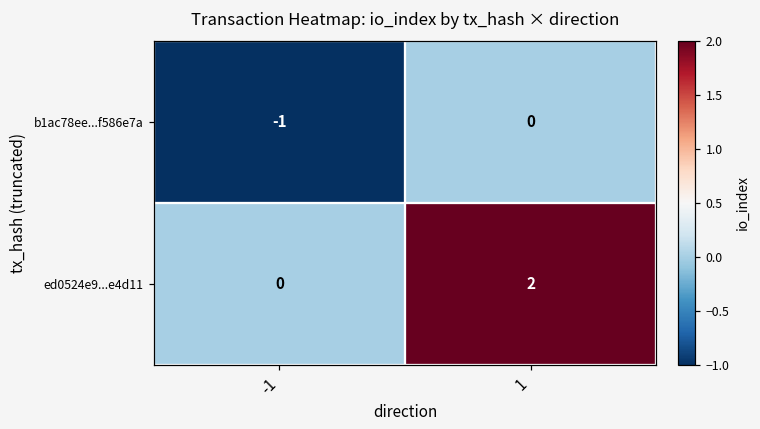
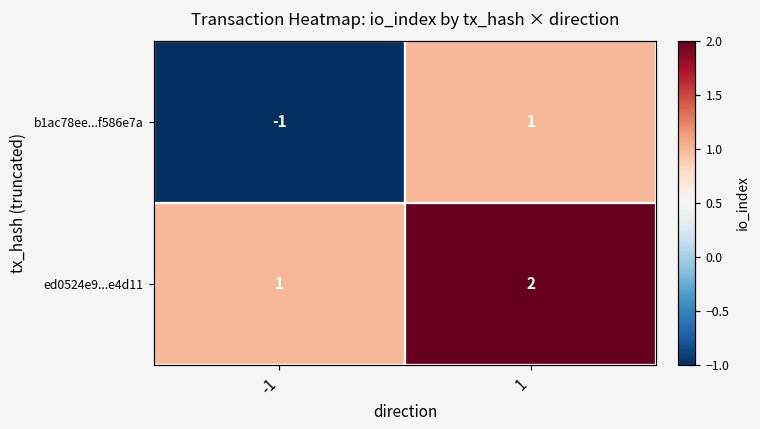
b1ac78ee...f586e7a, 1: 0 -> 1
ed0524e9...e4d11, -1: 0 -> 1
